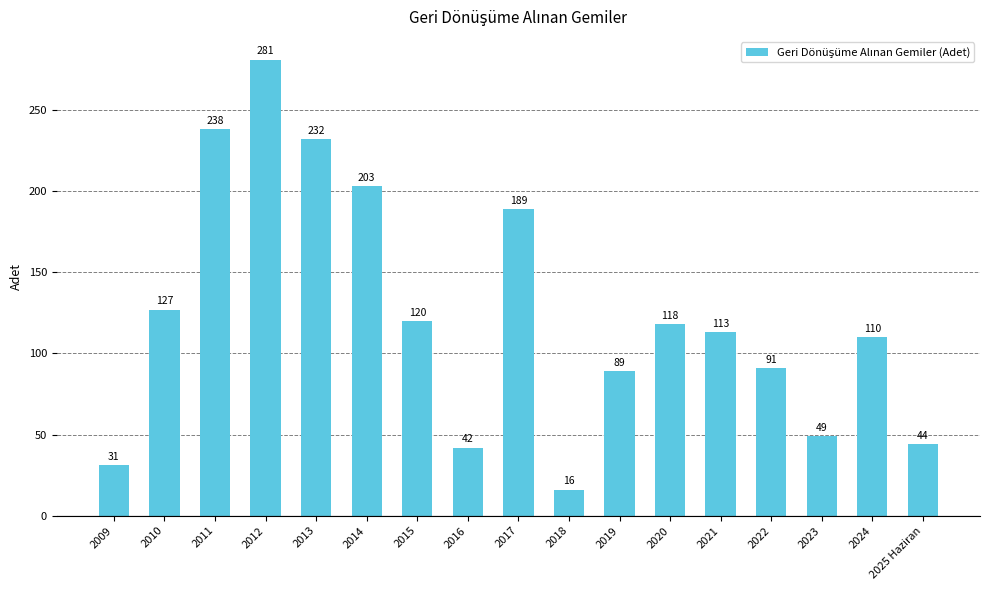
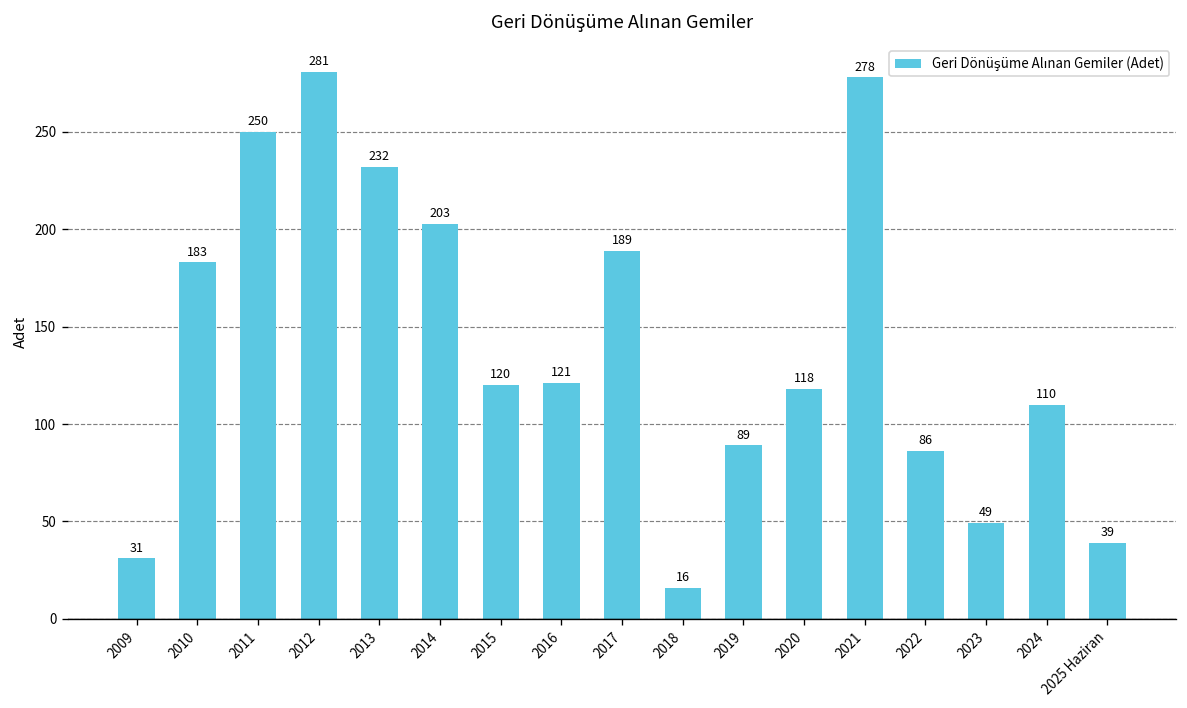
2010: 127 -> 183
2011: 238 -> 250
2016: 42 -> 121
2021: 113 -> 278
2022: 91 -> 86
2025 Haziran: 44 -> 39
